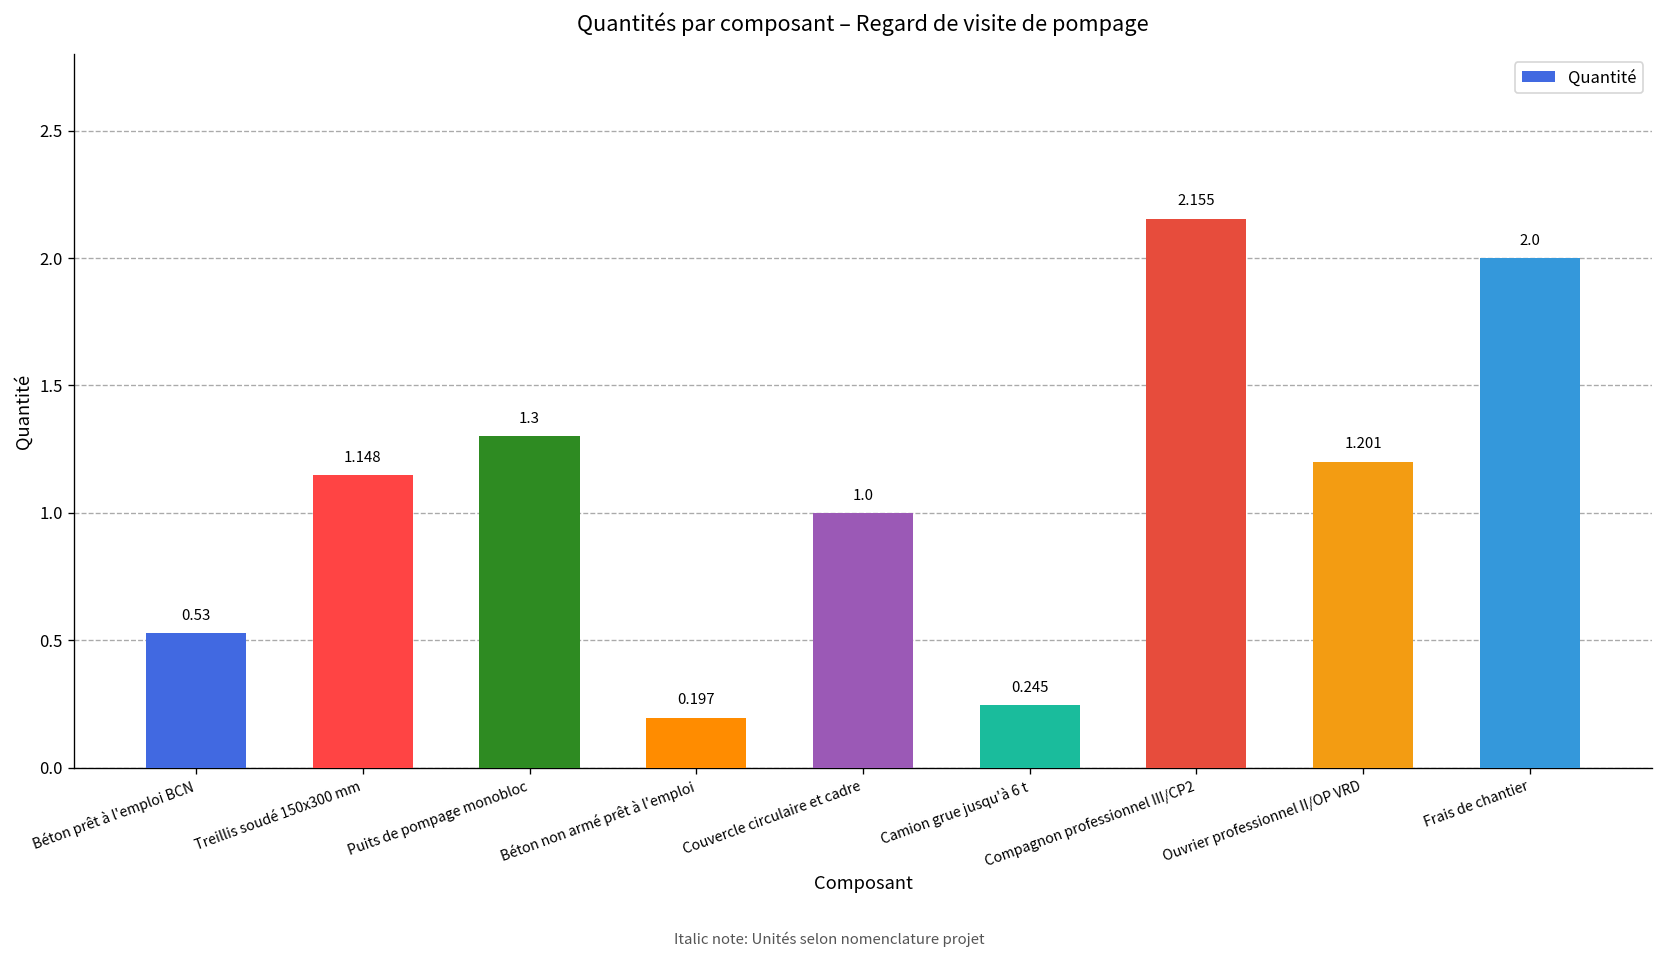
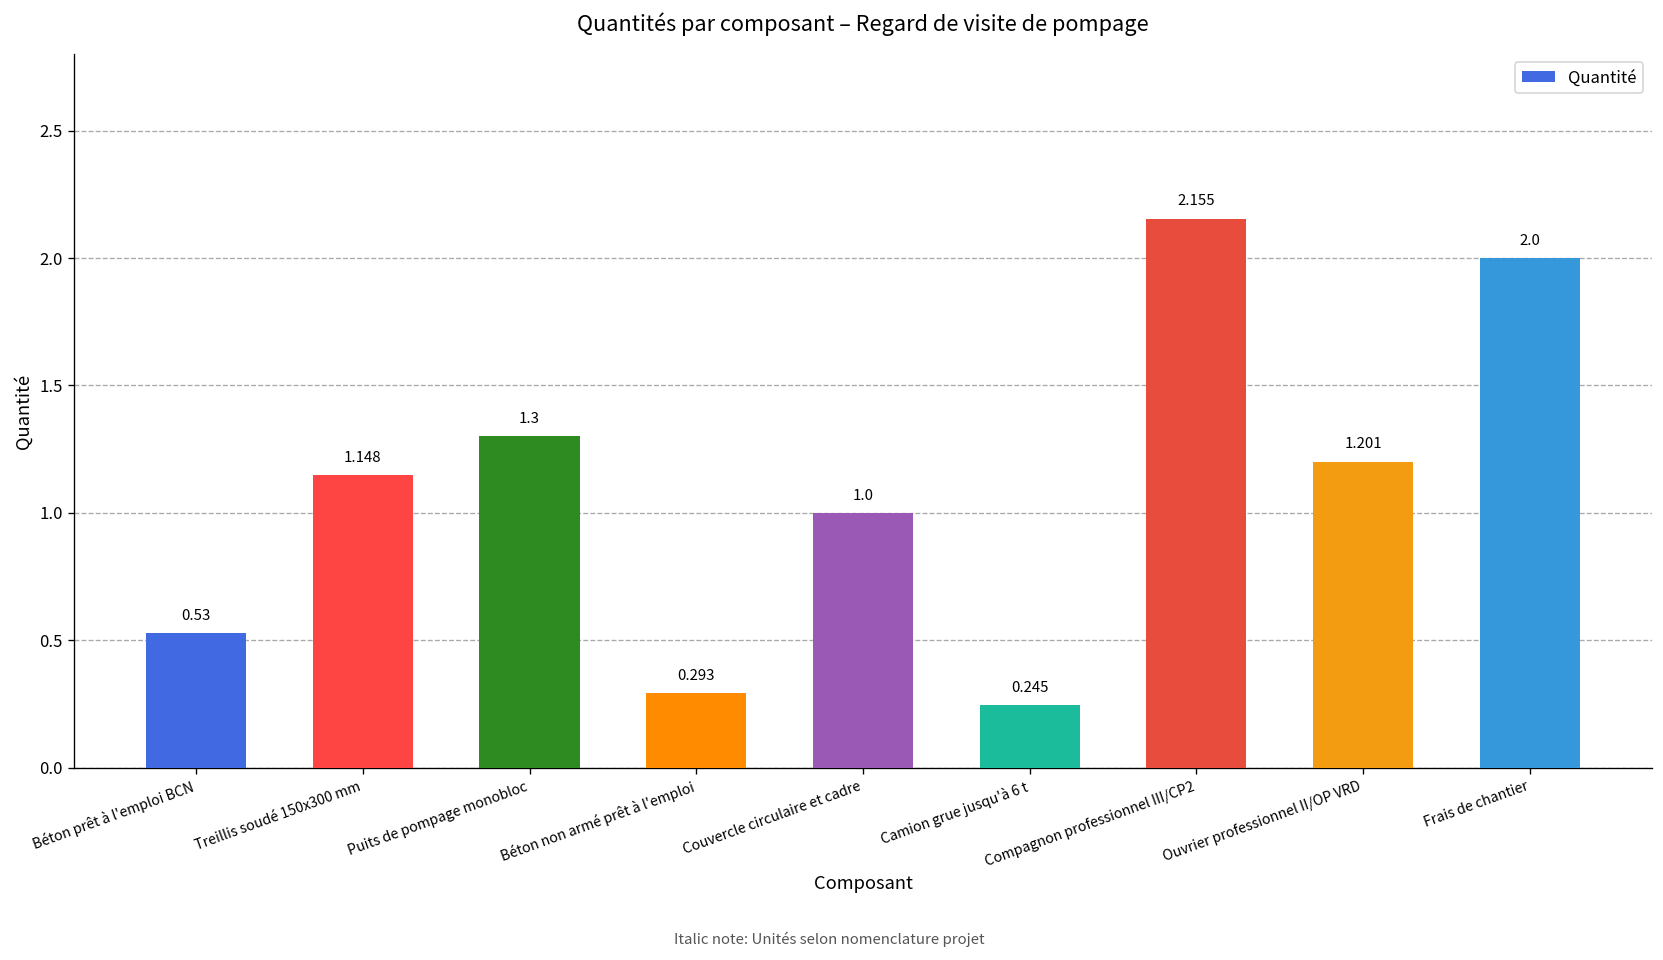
Béton non armé prêt à l'emploi: 0.197 -> 0.293
